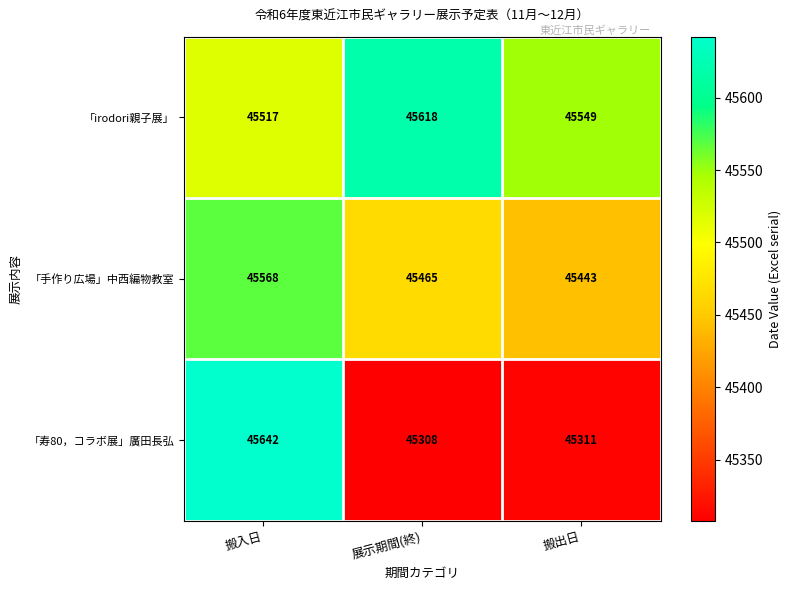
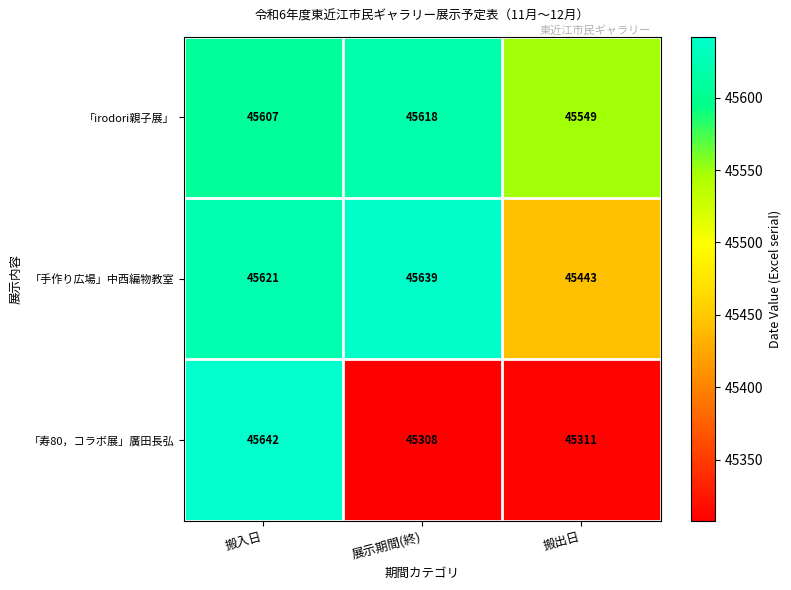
「irodori親子展」, 搬入日: 45517 -> 45607
「手作り広場」中西編物教室, 搬入日: 45568 -> 45621
「手作り広場」中西編物教室, 展示期間(終): 45465 -> 45639
